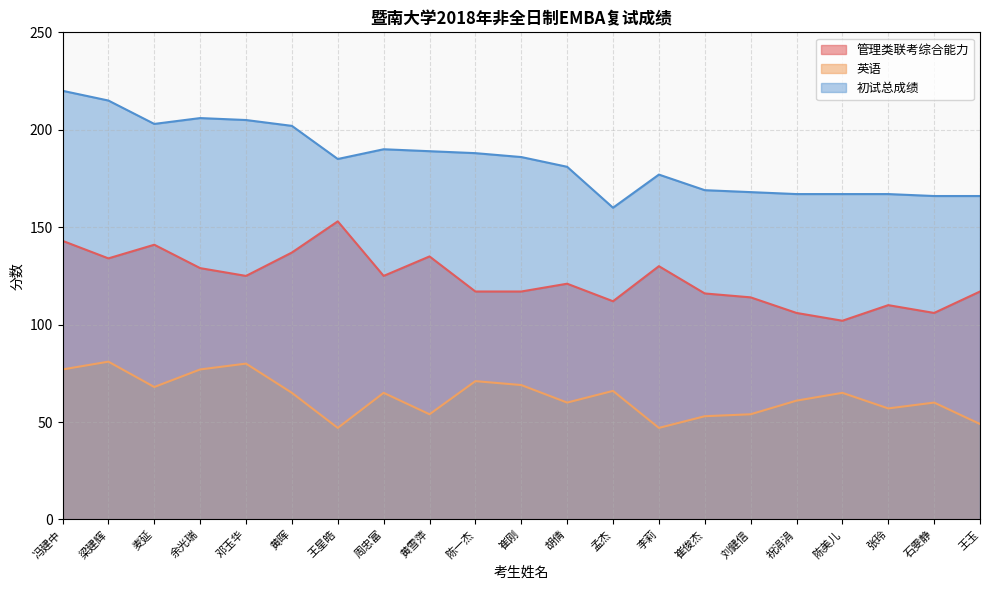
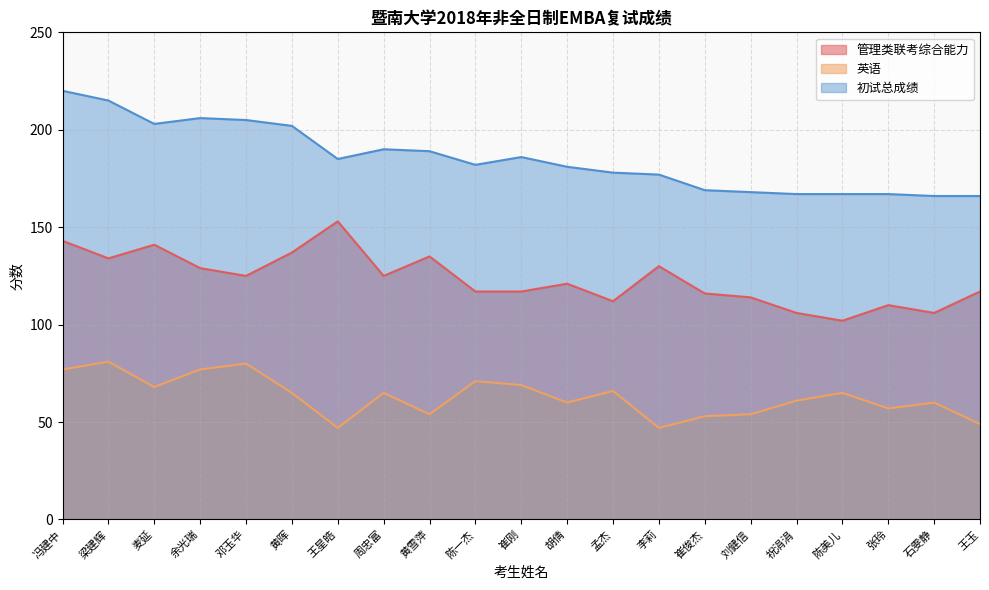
初试总成绩, 陈一杰: 188 -> 182
初试总成绩, 孟杰: 160 -> 178
